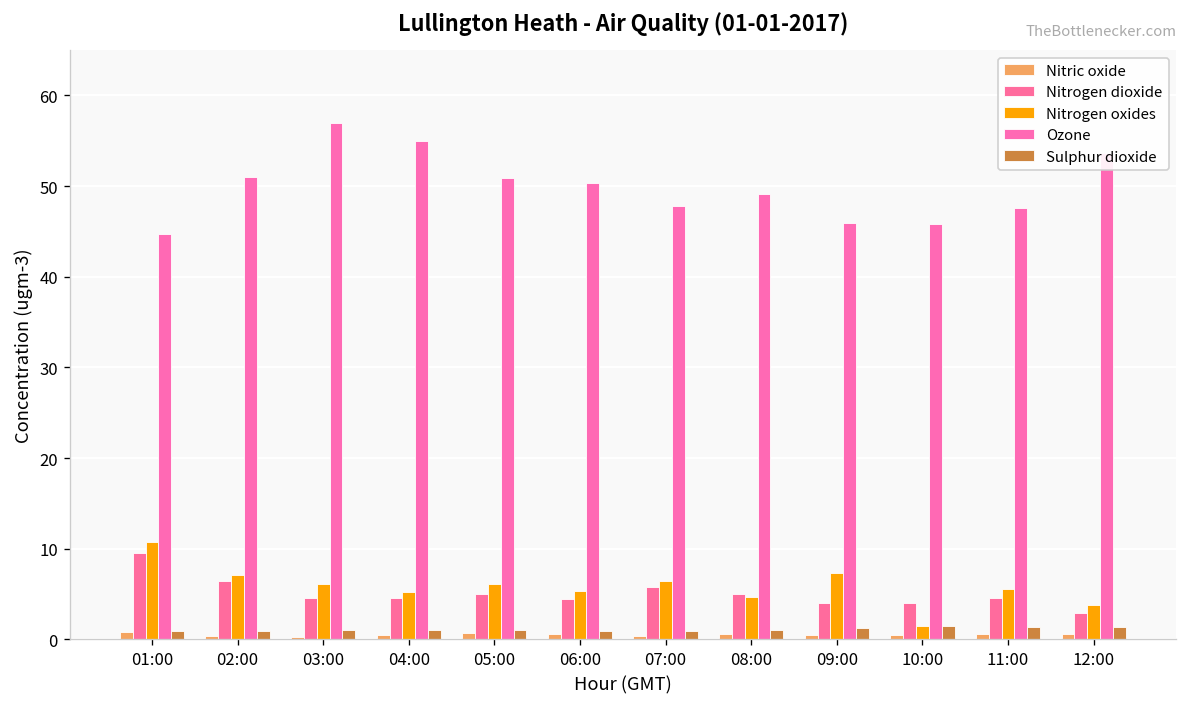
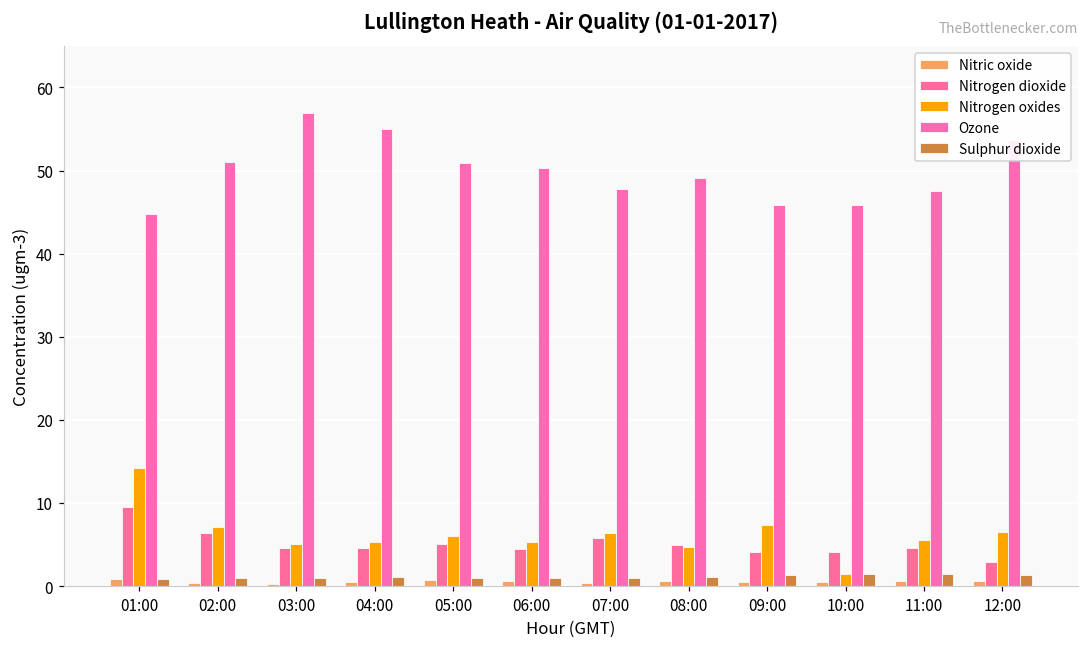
Nitrogen oxides, 01:00: 11 -> 14
Nitrogen oxides, 03:00: 6 -> 5
Nitrogen oxides, 12:00: 4 -> 7
